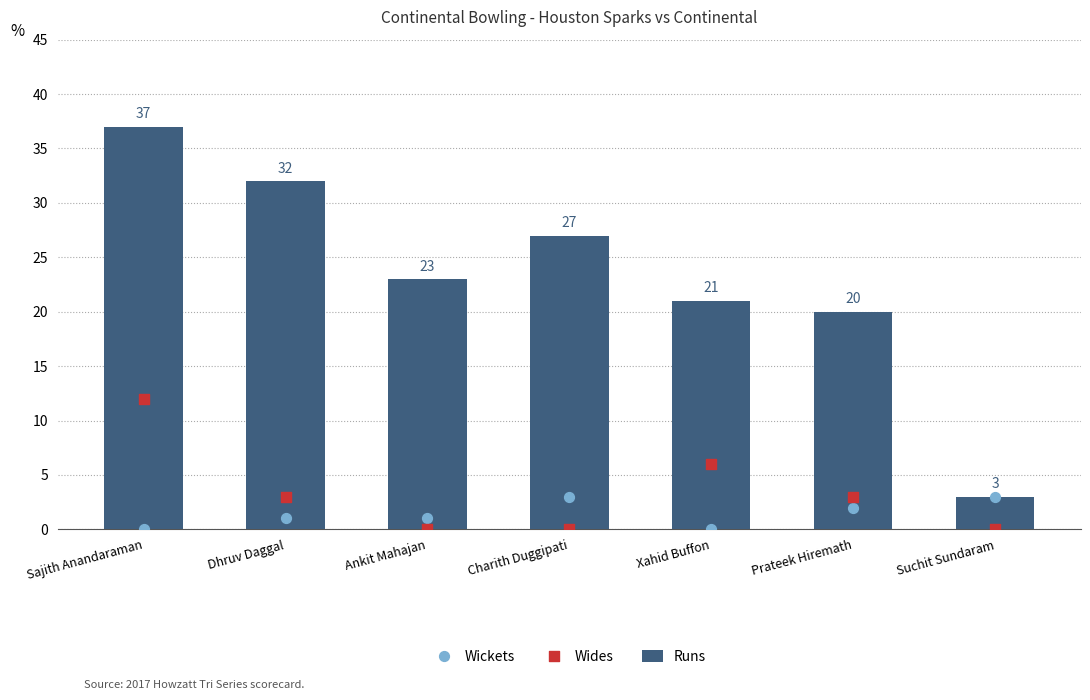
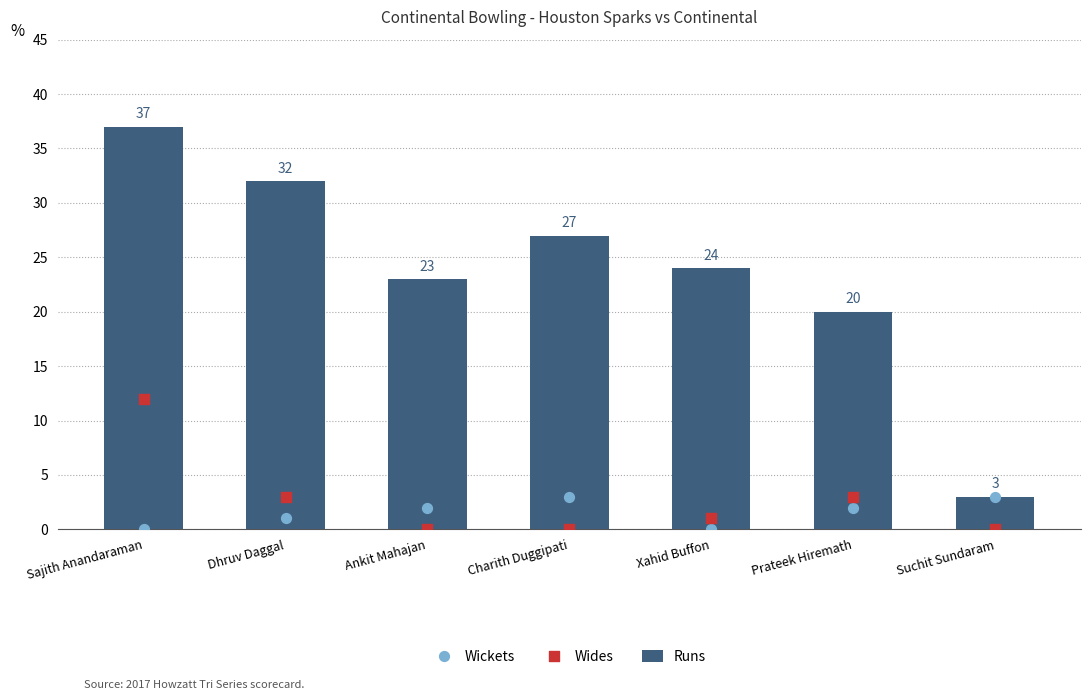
Wickets, Ankit Mahajan: 1 -> 2
Runs, Xahid Buffon: 21 -> 24
Wides, Xahid Buffon: 6 -> 1
